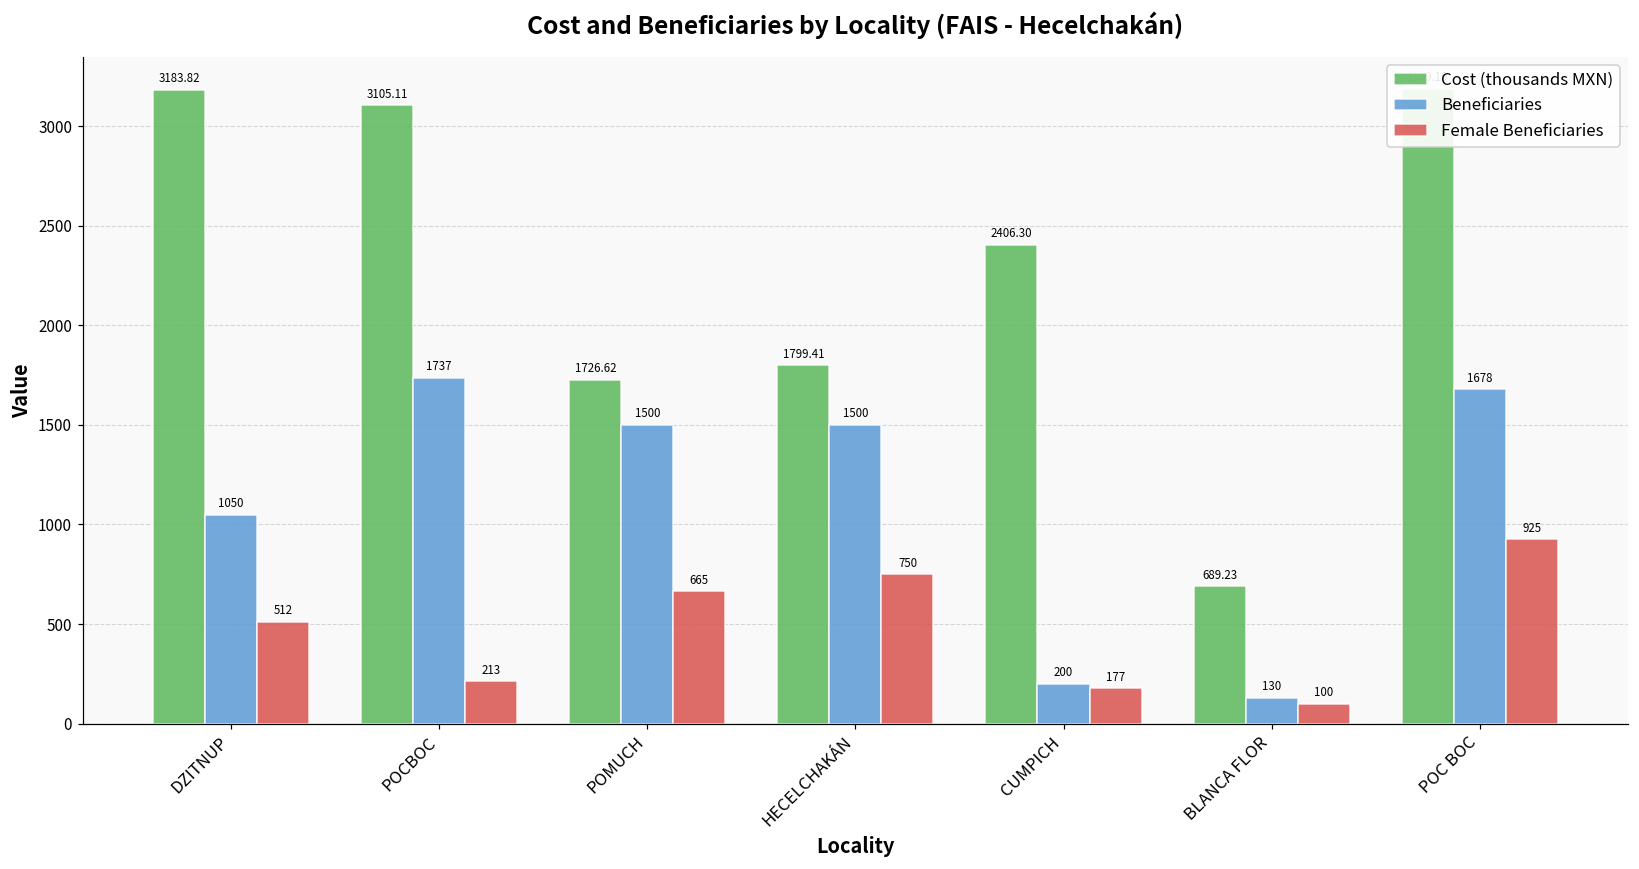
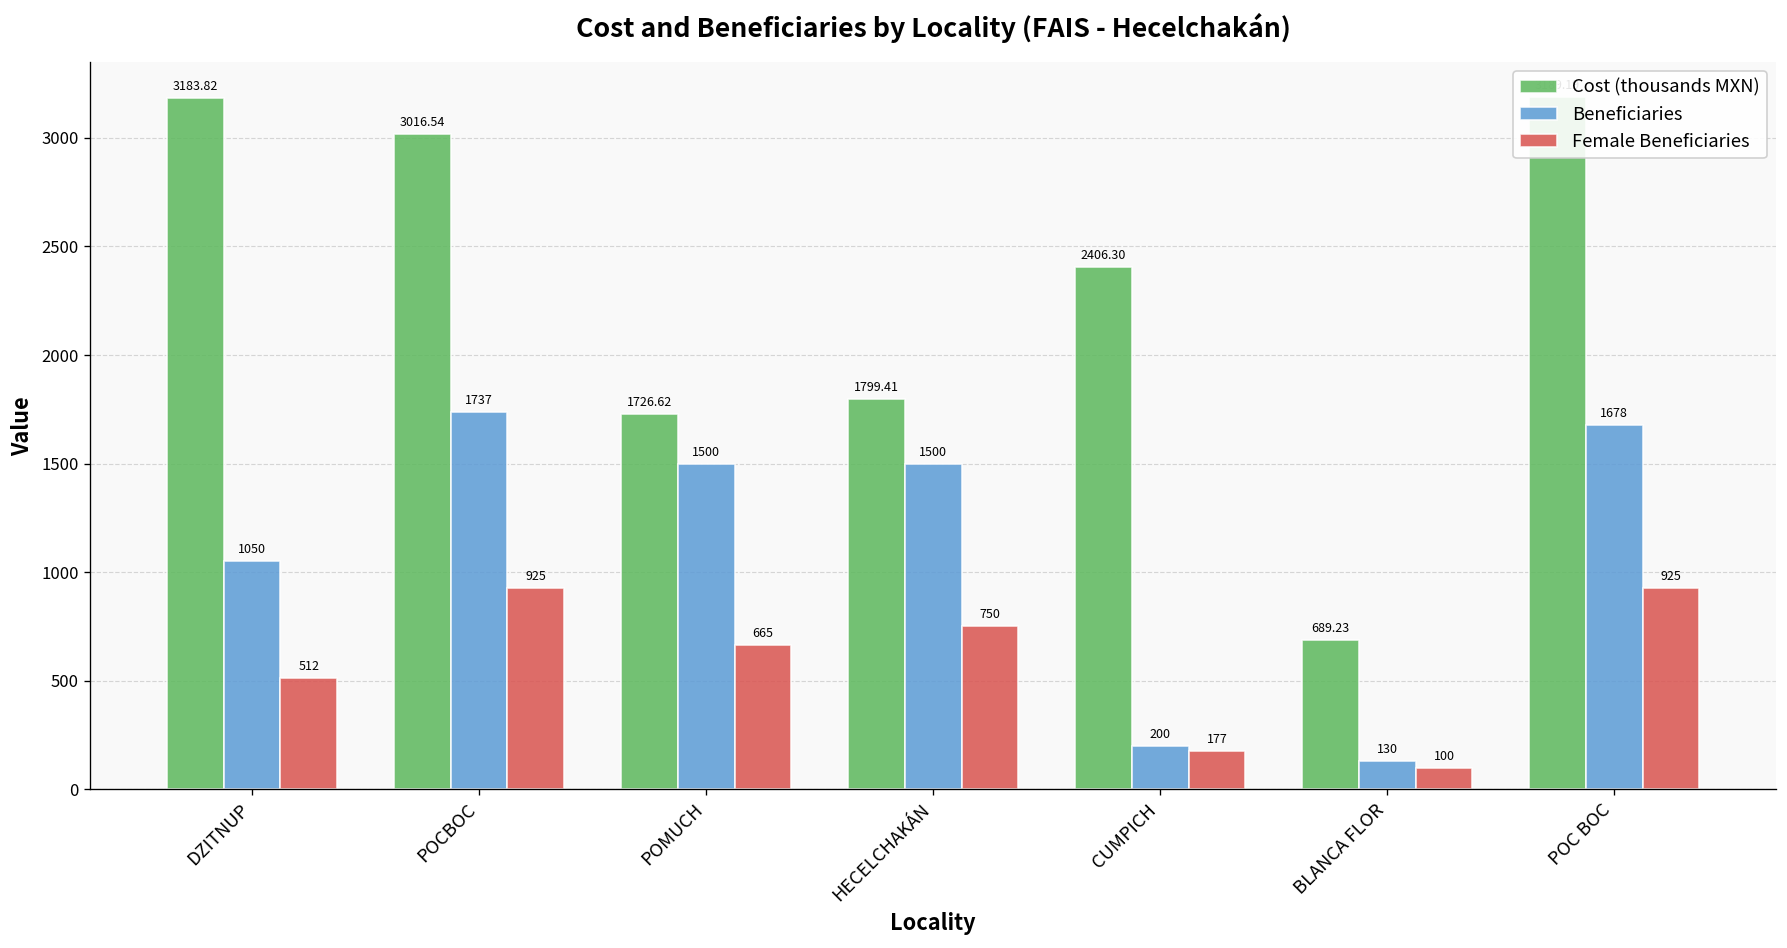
Cost (thousands MXN), POCBOC: 3105.11 -> 3016.54
Female Beneficiaries, POCBOC: 213 -> 925
